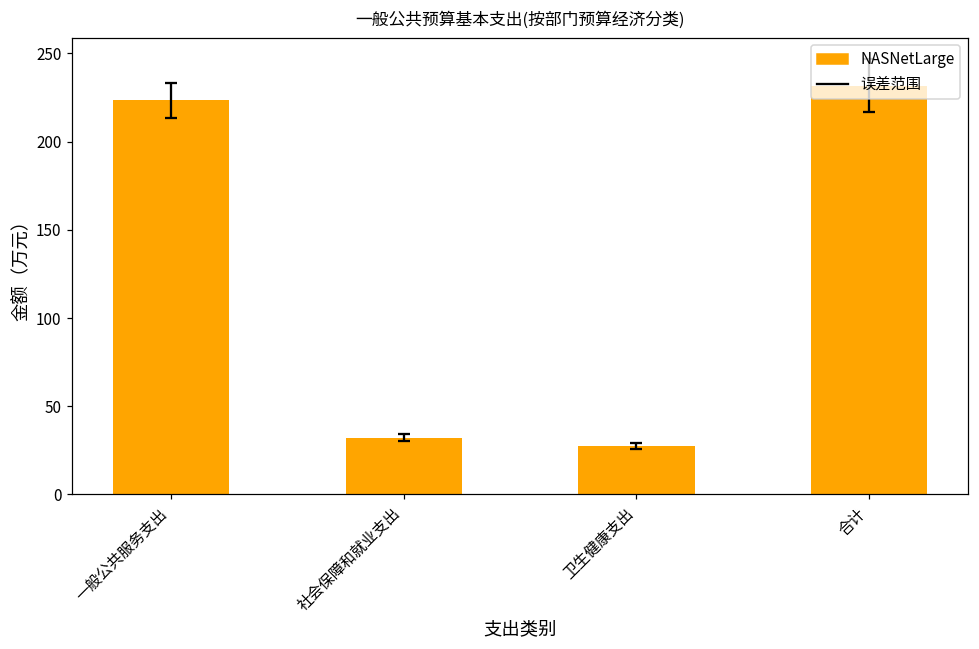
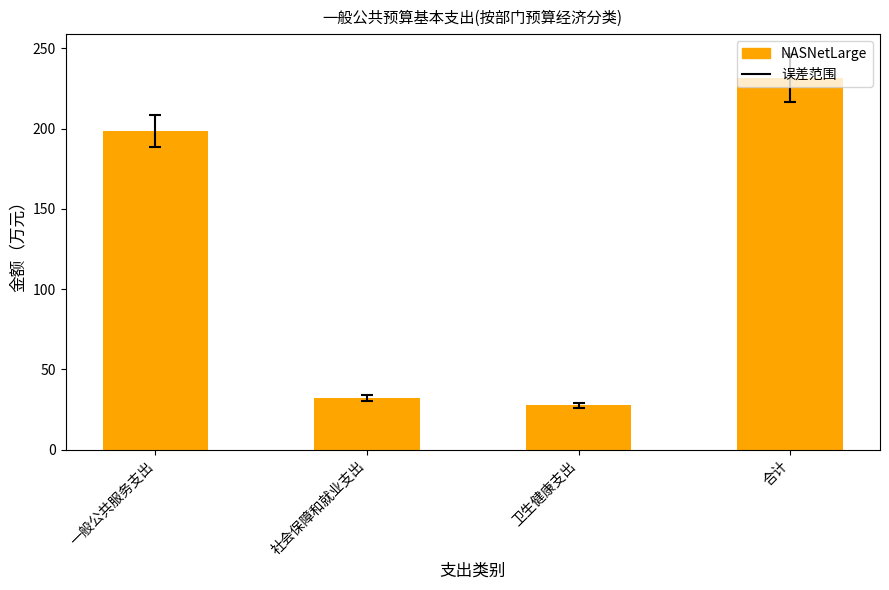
NASNetLarge, 一般公共服务支出: 223 -> 199
